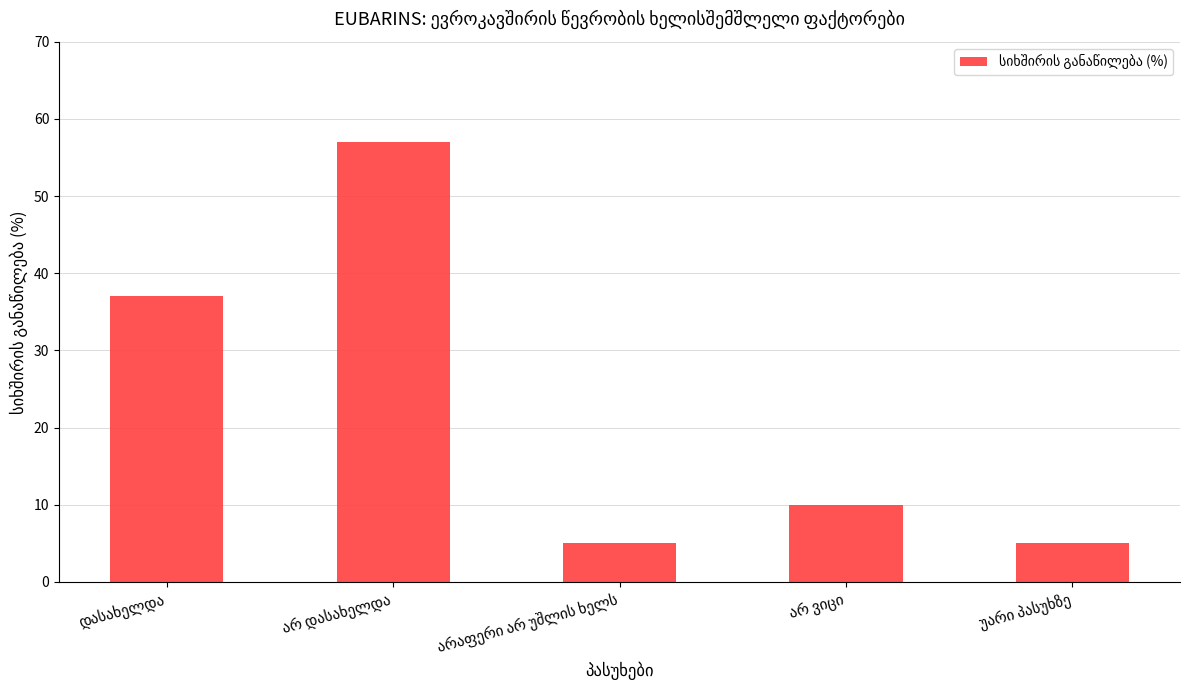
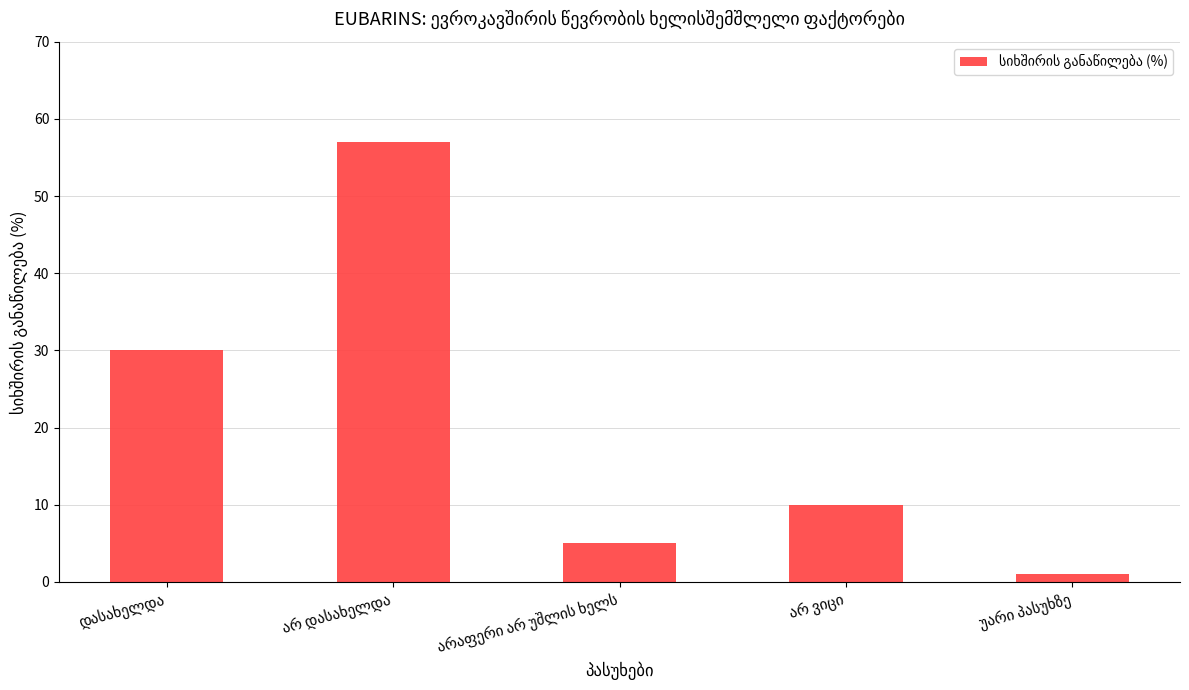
დასახელდა: 37 -> 30
უარი პასუხზე: 5 -> 1
